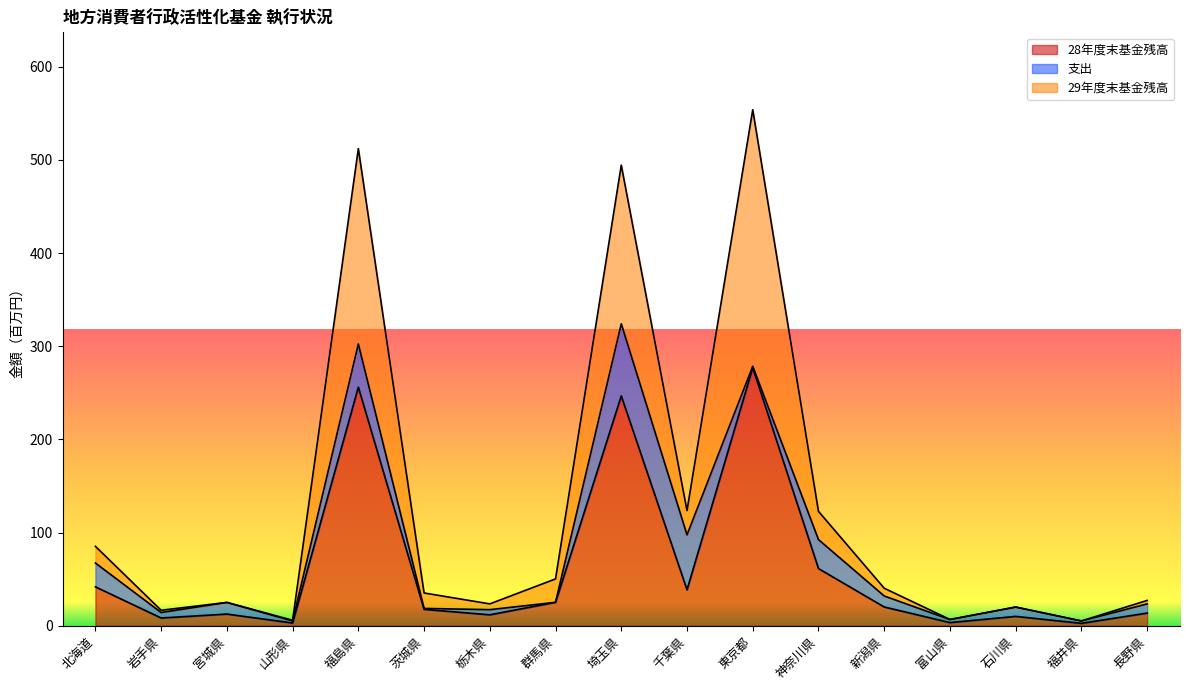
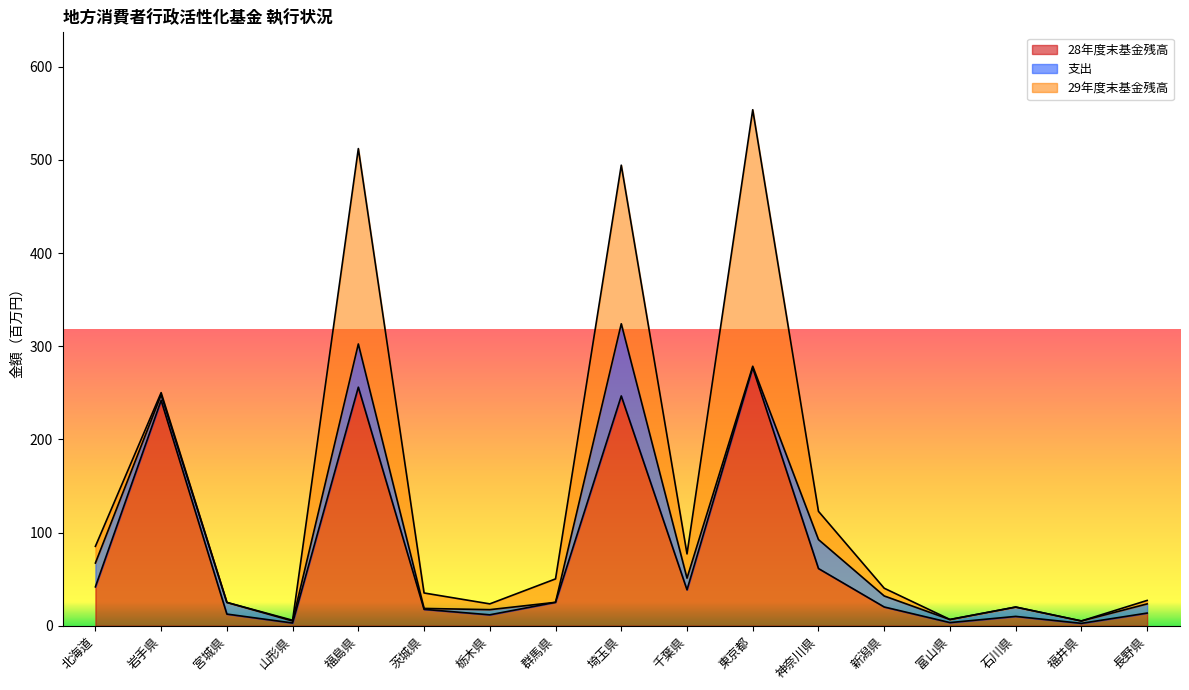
28年度末基金残高, 岩手県: 10 -> 240
支出, 千葉県: 60 -> 10
